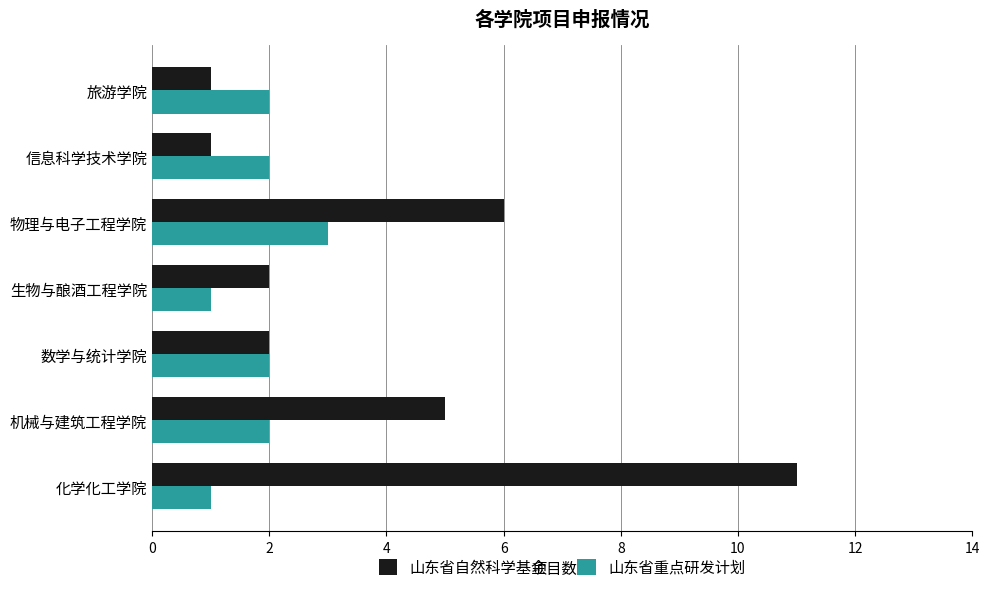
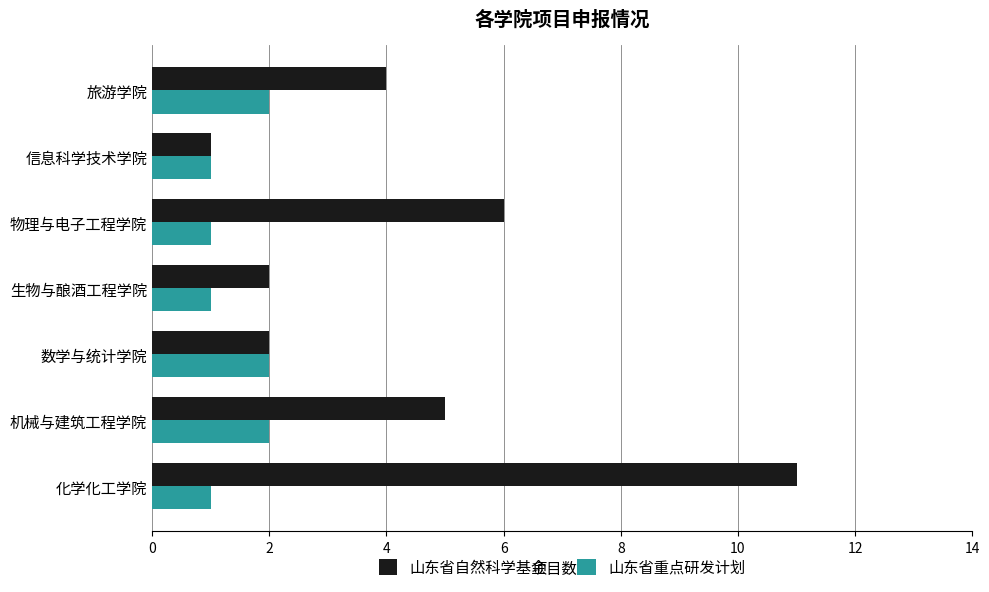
山东省自然科学基金, 旅游学院: 1 -> 4
山东省重点研发计划, 信息科学技术学院: 2 -> 1
山东省重点研发计划, 物理与电子工程学院: 3 -> 1
